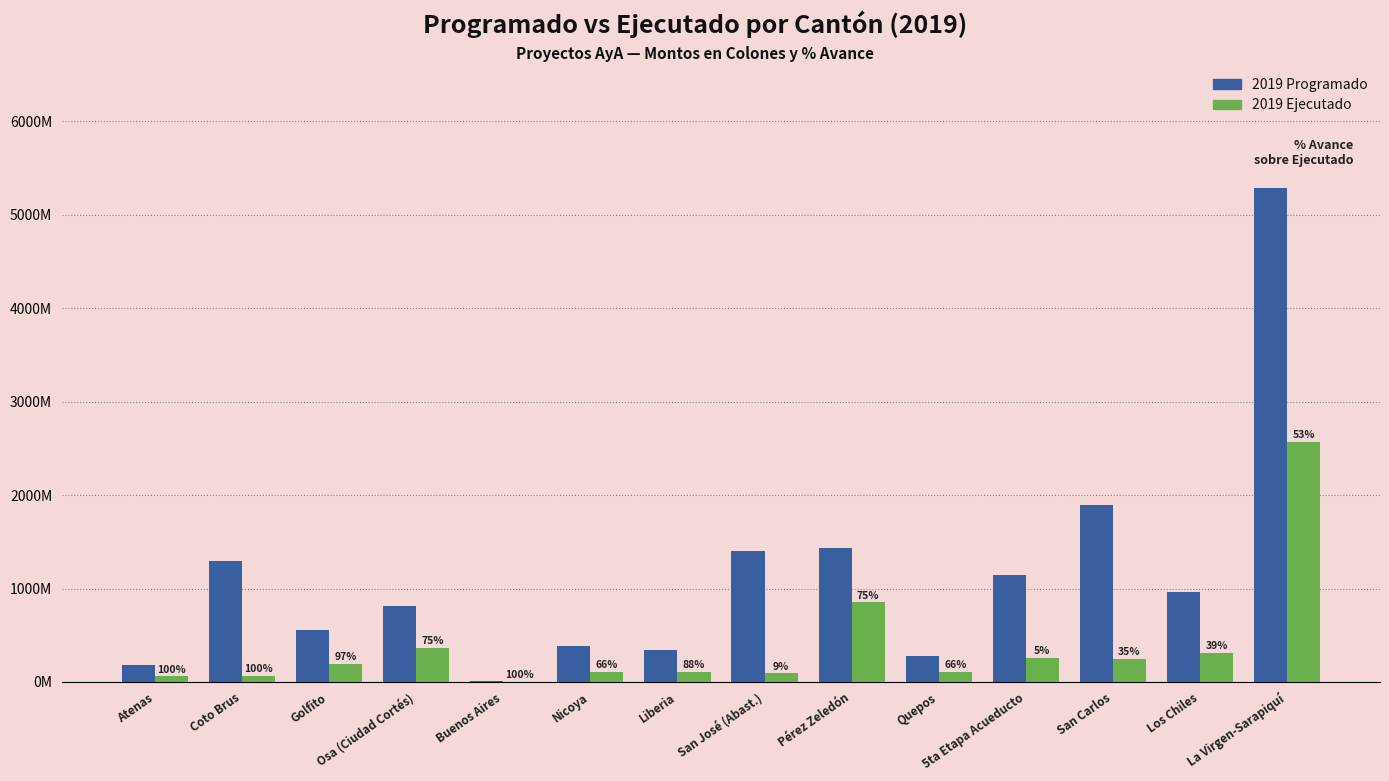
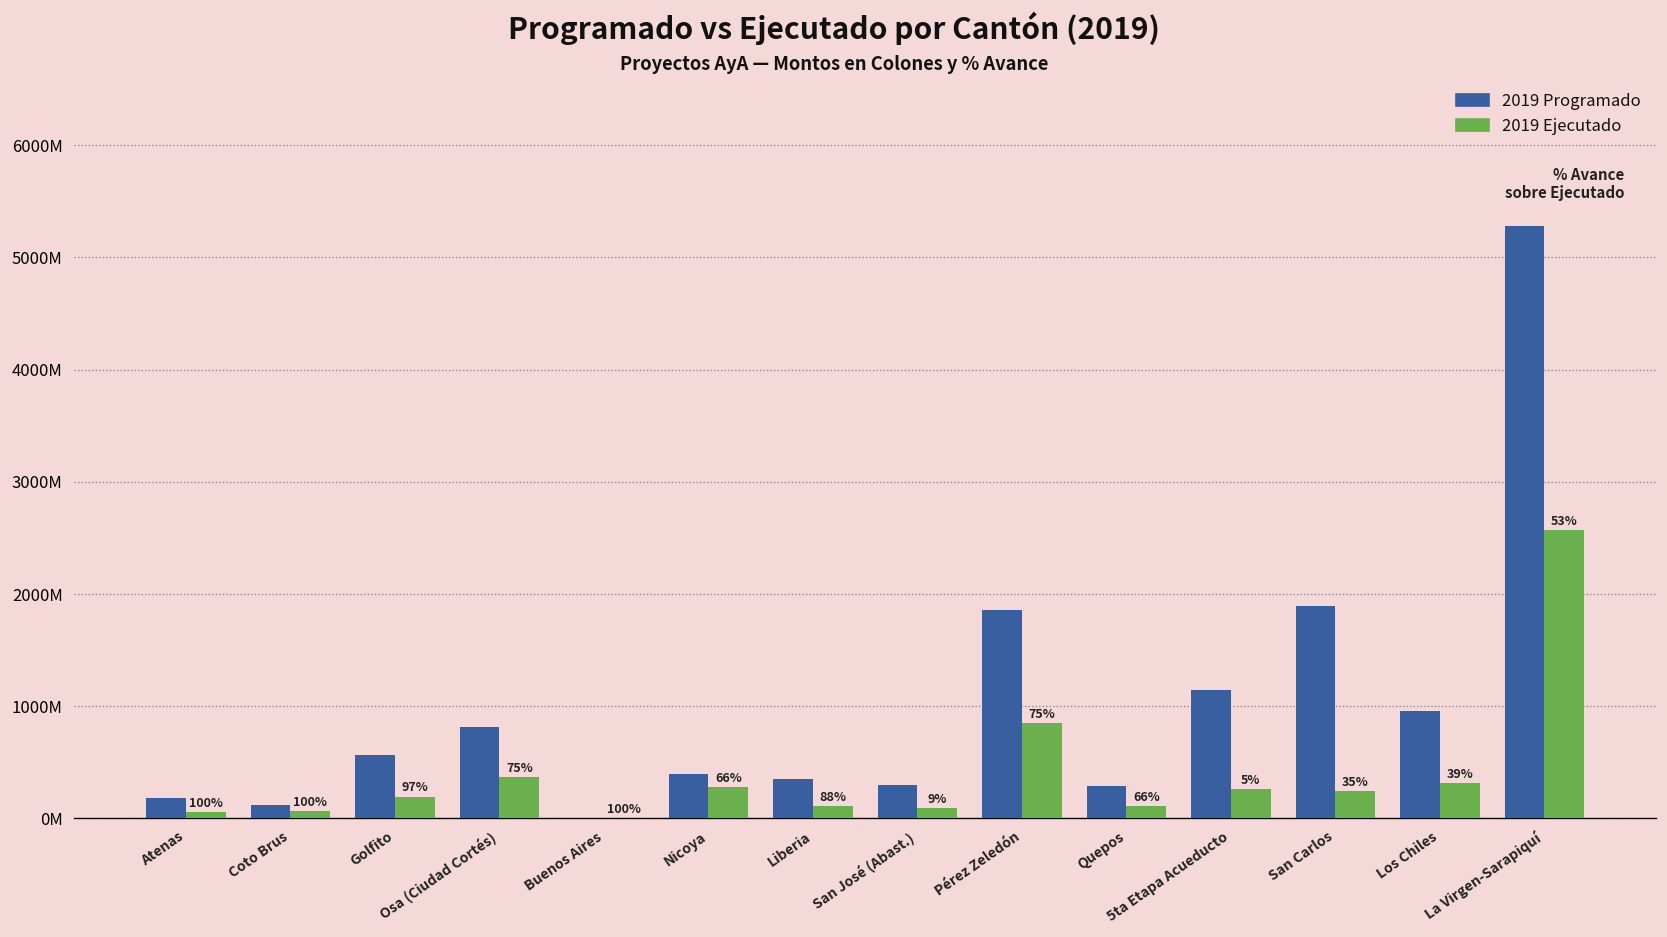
2019 Programado, Coto Brus: 1300000000 -> 100000000
2019 Ejecutado, Nicoya: 100000000 -> 300000000
2019 Programado, San José (Abast.): 1400000000 -> 300000000
2019 Programado, Pérez Zeledón: 1400000000 -> 1900000000
